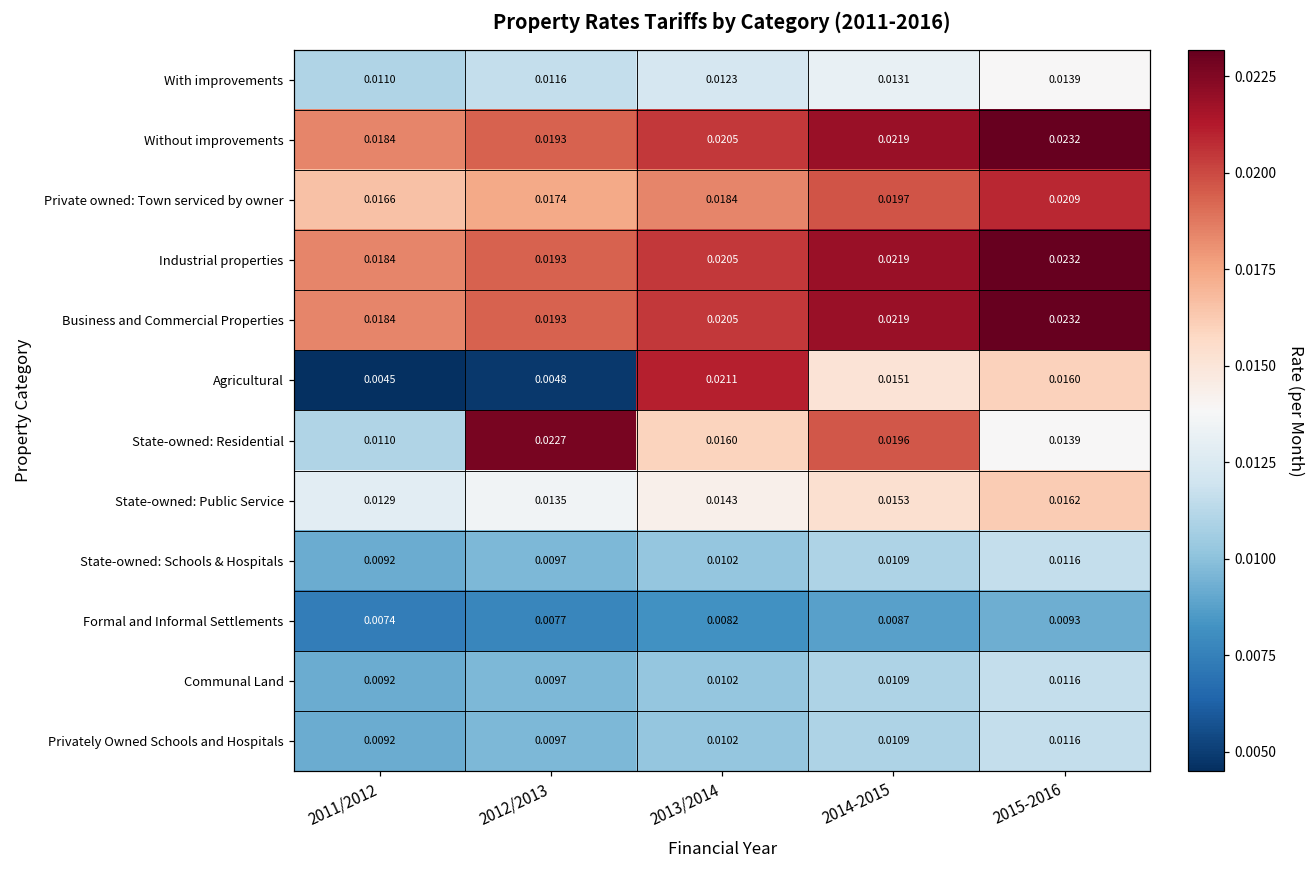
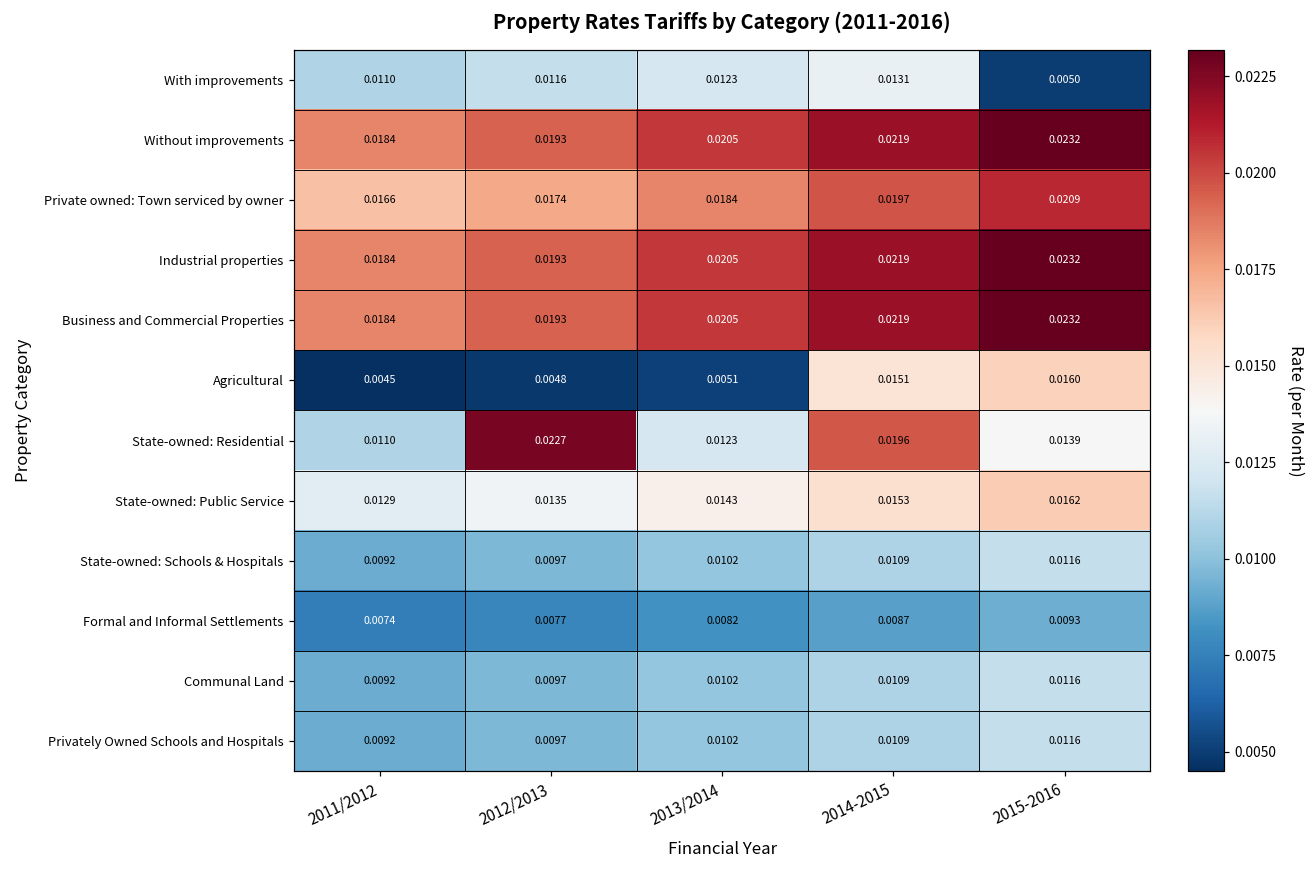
With improvements, 2015-2016: 0.0139 -> 0.0050
Agricultural, 2013/2014: 0.0211 -> 0.0051
State-owned: Residential, 2013/2014: 0.0160 -> 0.0123
